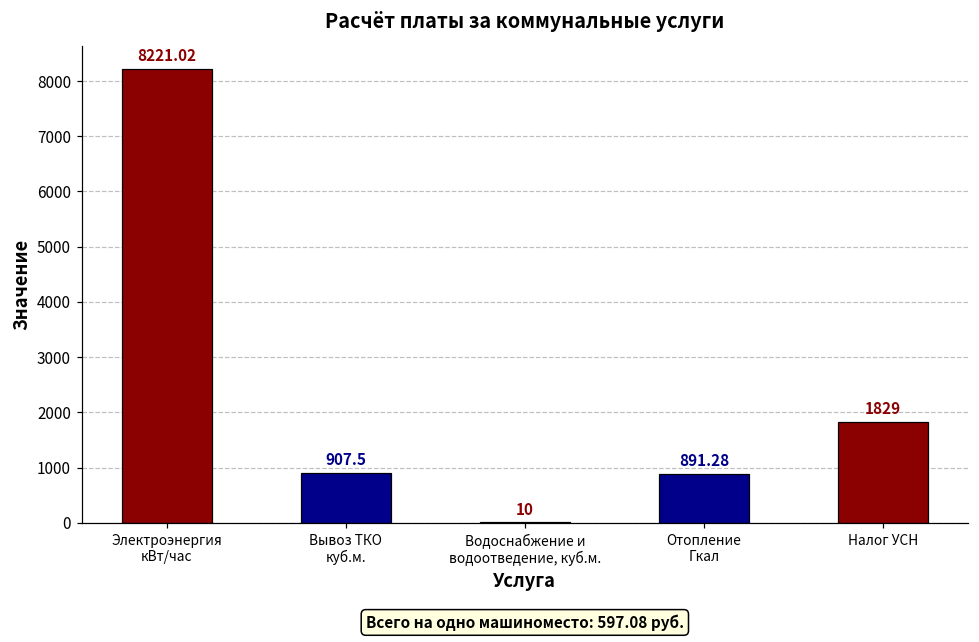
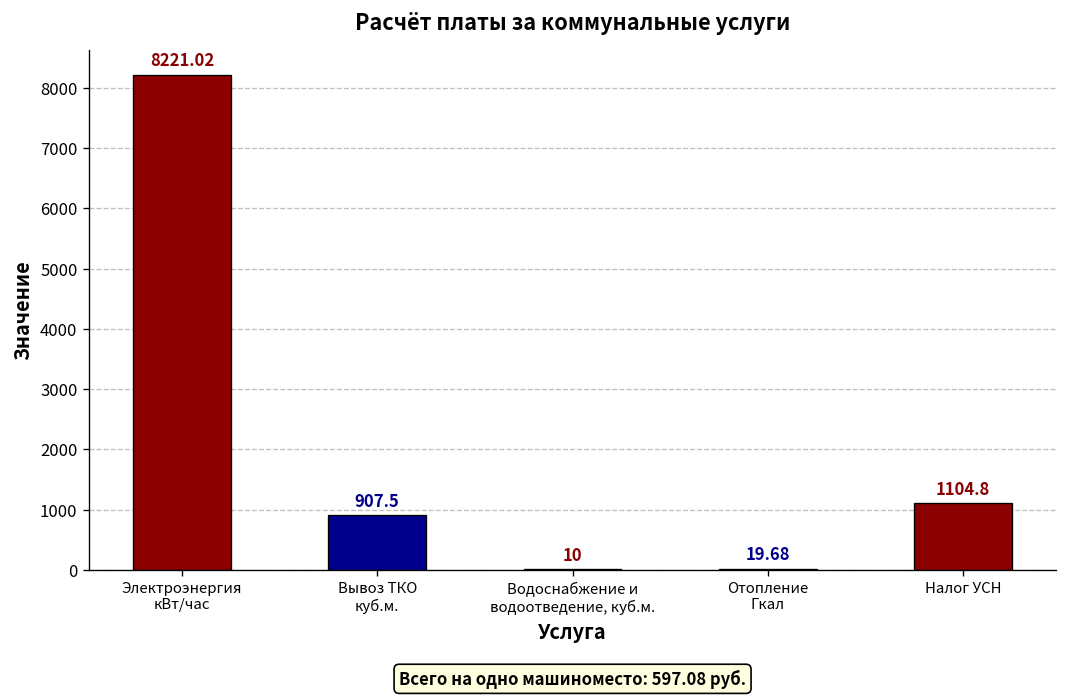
Отопление Гкал: 891.28 -> 19.68
Налог УСН: 1829 -> 1104.8
